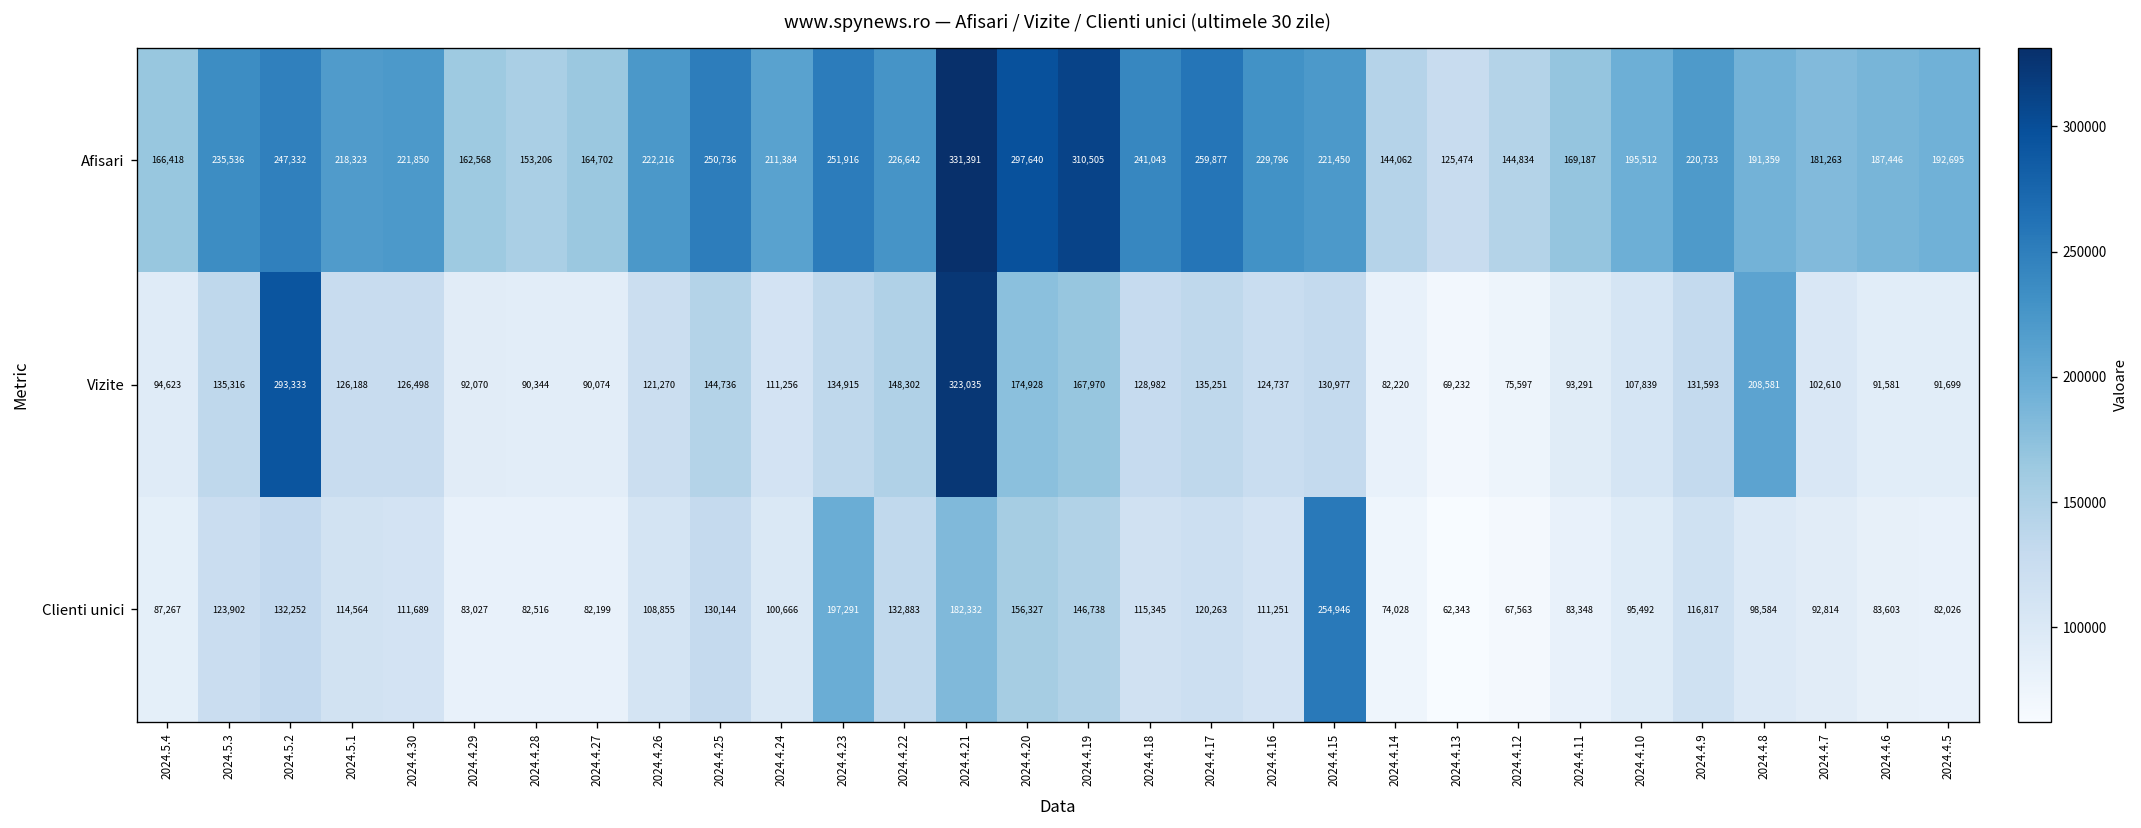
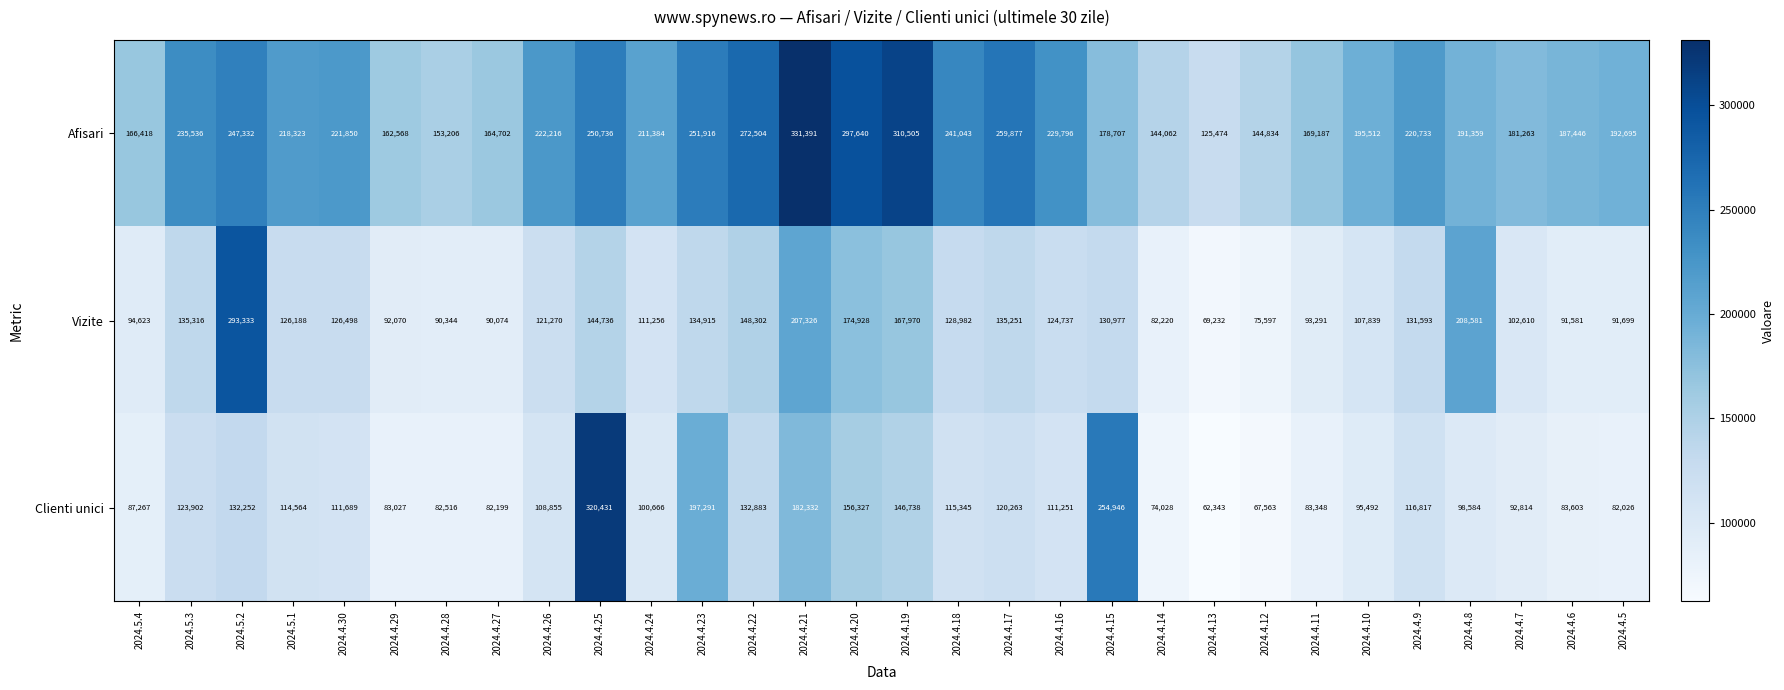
Afisari, 2024.4.22: 226,642 -> 272,504
Afisari, 2024.4.15: 221,450 -> 178,707
Vizite, 2024.4.21: 323,035 -> 207,326
Clienti unici, 2024.4.25: 130,144 -> 320,431
